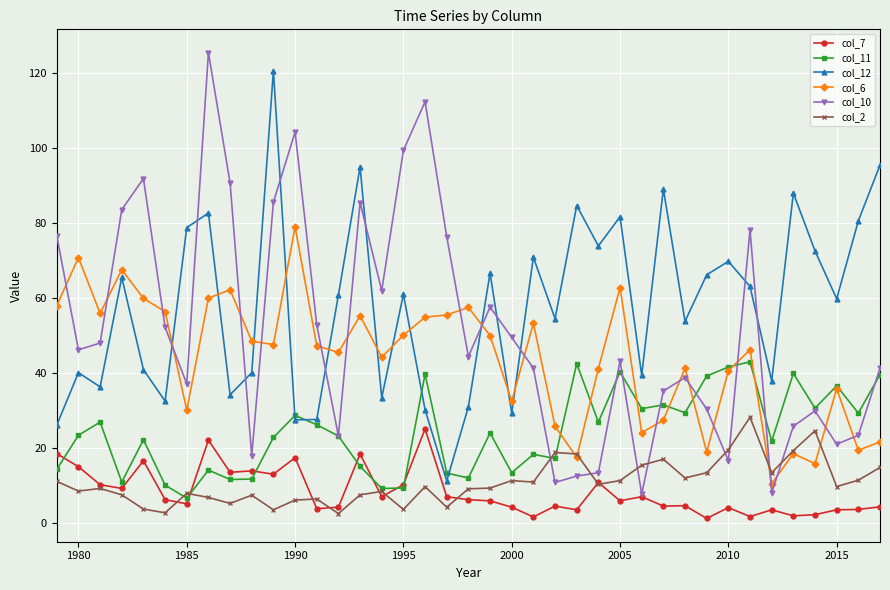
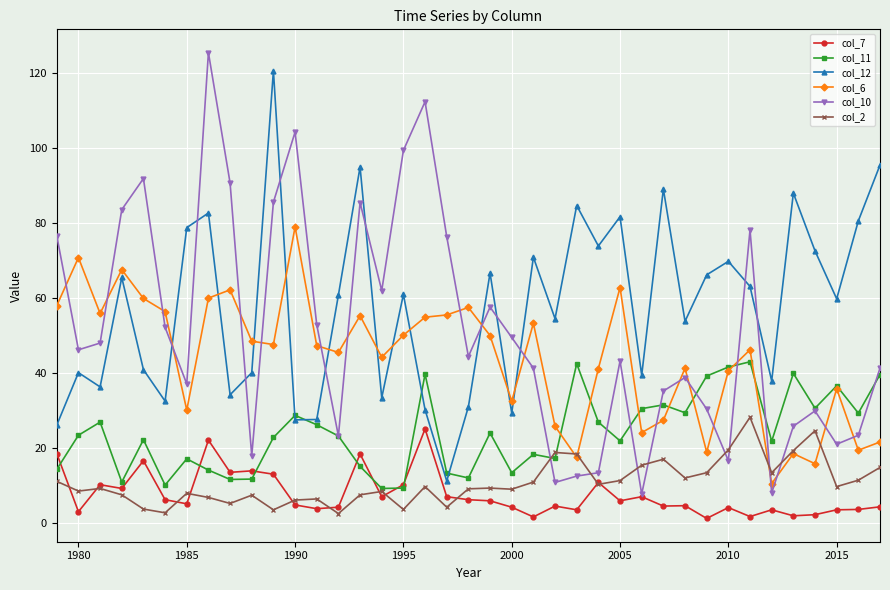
col_7, 1980: 15 -> 3
col_11, 1985: 7 -> 17
col_7, 1990: 17 -> 5
col_2, 2000: 11 -> 9
col_11, 2005: 40 -> 22
